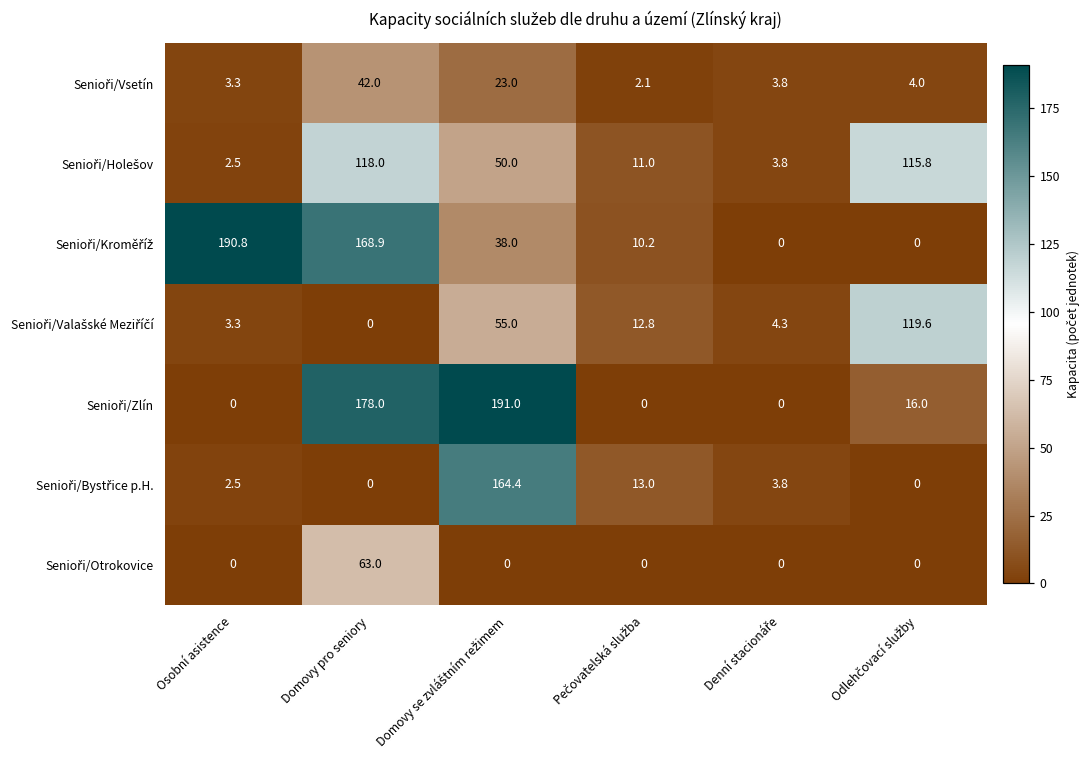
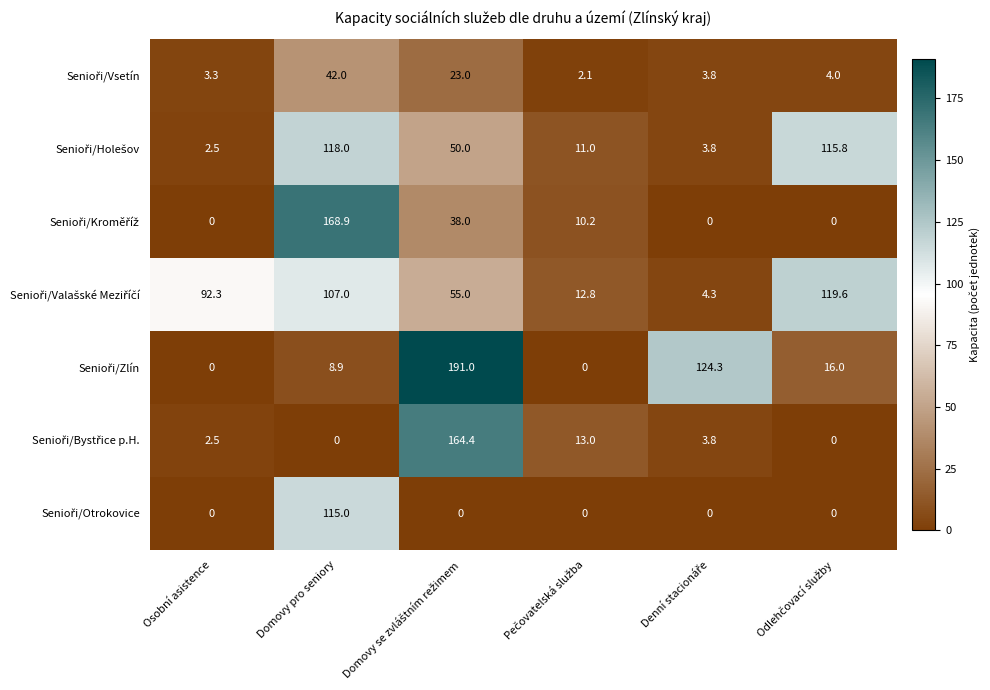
Senioři/Kroměříž, Osobní asistence: 190.8 -> 0
Senioři/Valašské Meziříčí, Osobní asistence: 3.3 -> 92.3
Senioři/Valašské Meziříčí, Domovy pro seniory: 0 -> 107.0
Senioři/Zlín, Domovy pro seniory: 178.0 -> 8.9
Senioři/Zlín, Denní stacionáře: 0 -> 124.3
Senioři/Otrokovice, Domovy pro seniory: 63.0 -> 115.0
